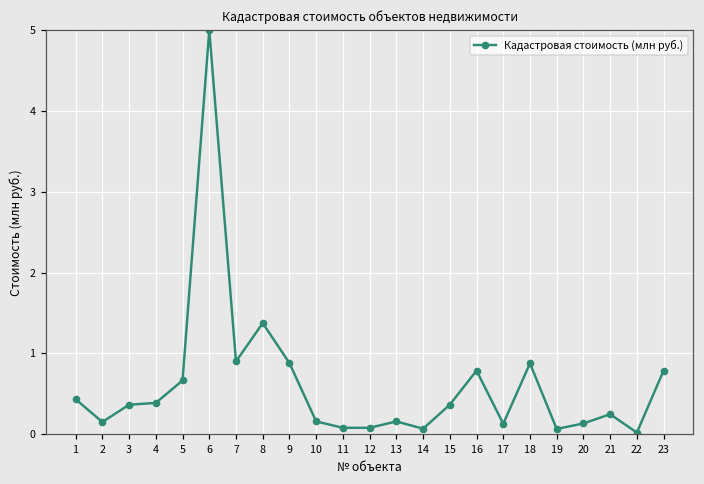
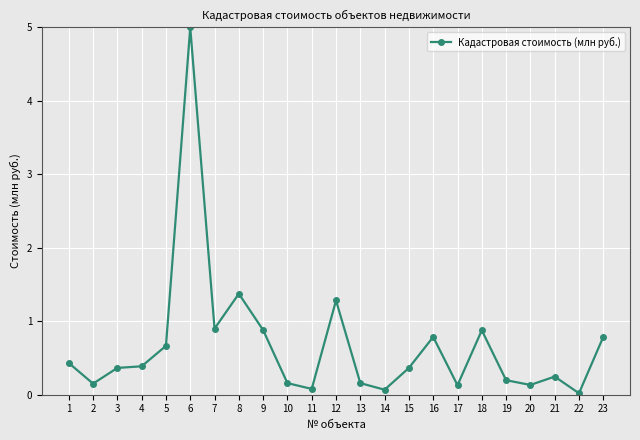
12: 0.1 -> 1.3
19: 0.1 -> 0.2
